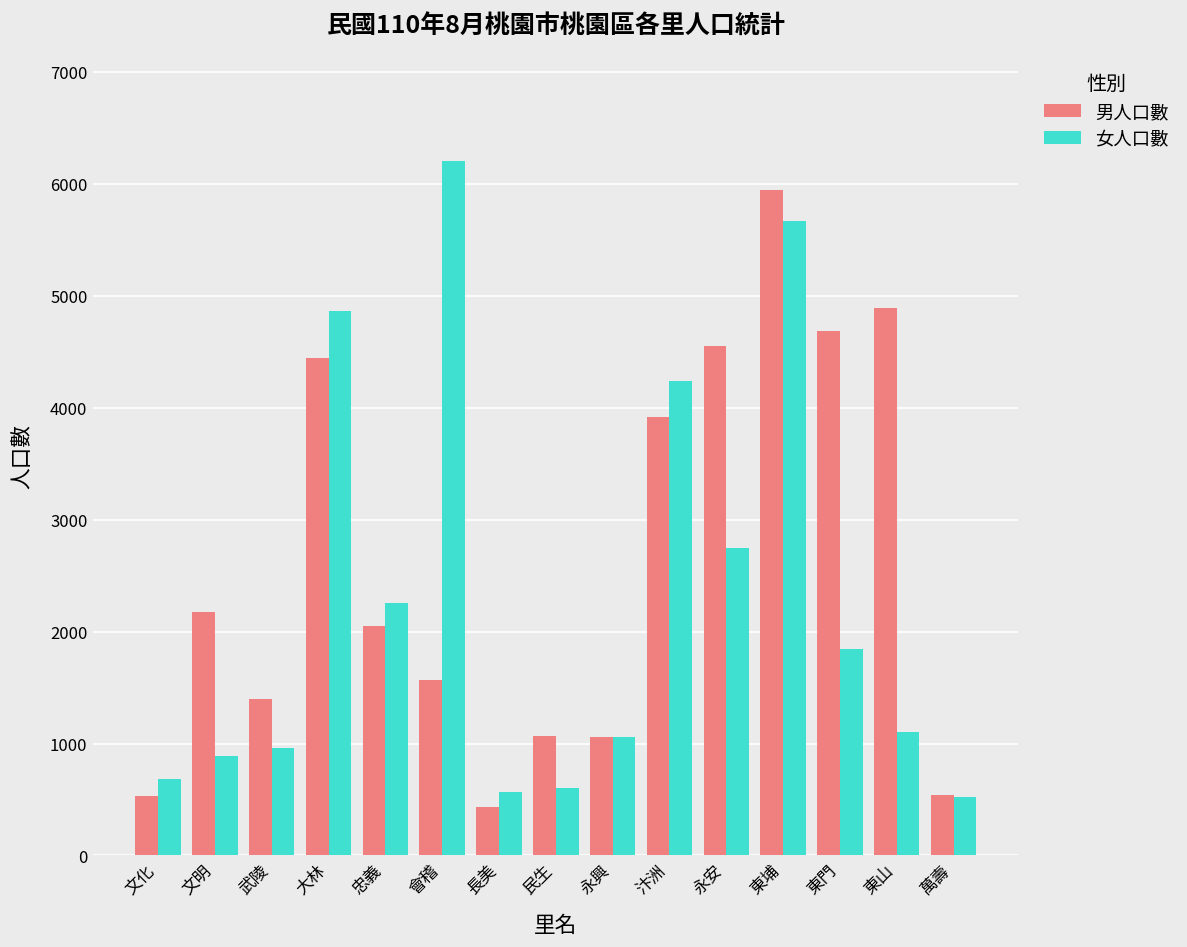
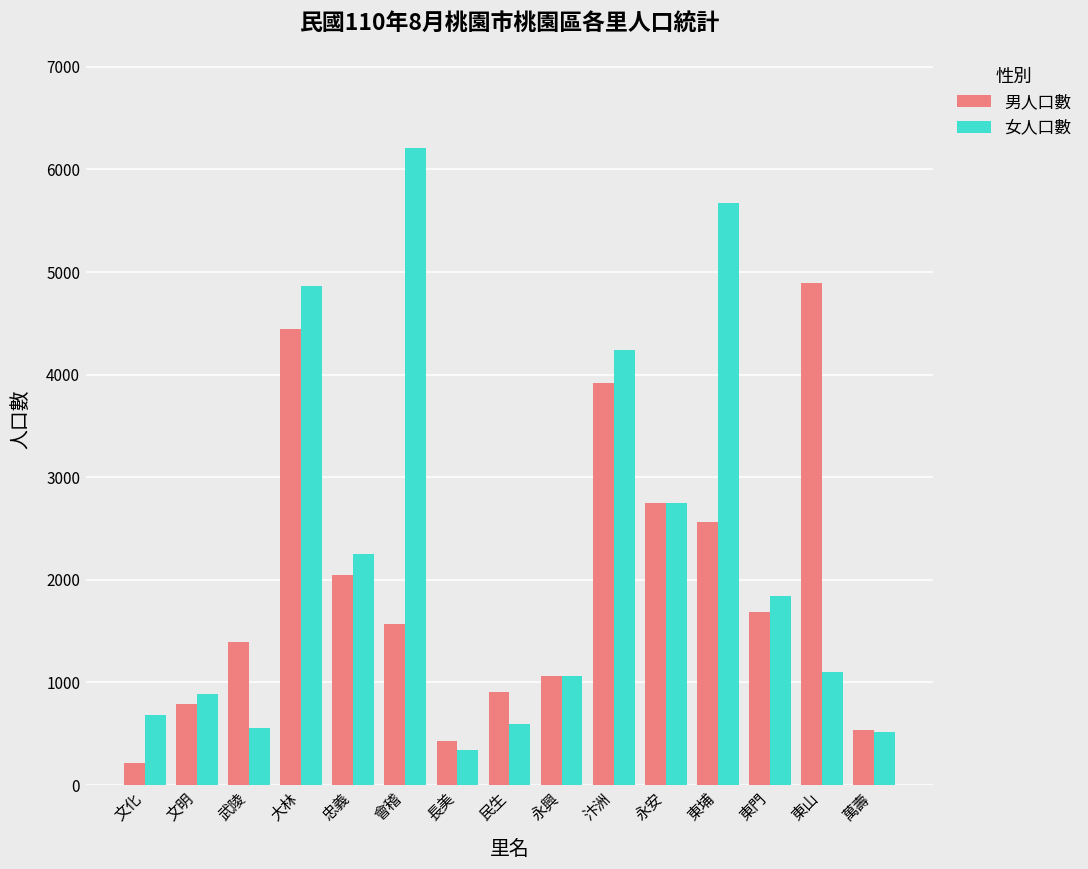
男人口數, 文化: 500 -> 200
男人口數, 文明: 2200 -> 800
女人口數, 武陵: 1000 -> 600
女人口數, 長美: 600 -> 300
男人口數, 民生: 1100 -> 900
男人口數, 永安: 4500 -> 2800
男人口數, 東埔: 5900 -> 2600
男人口數, 東門: 4700 -> 1700
